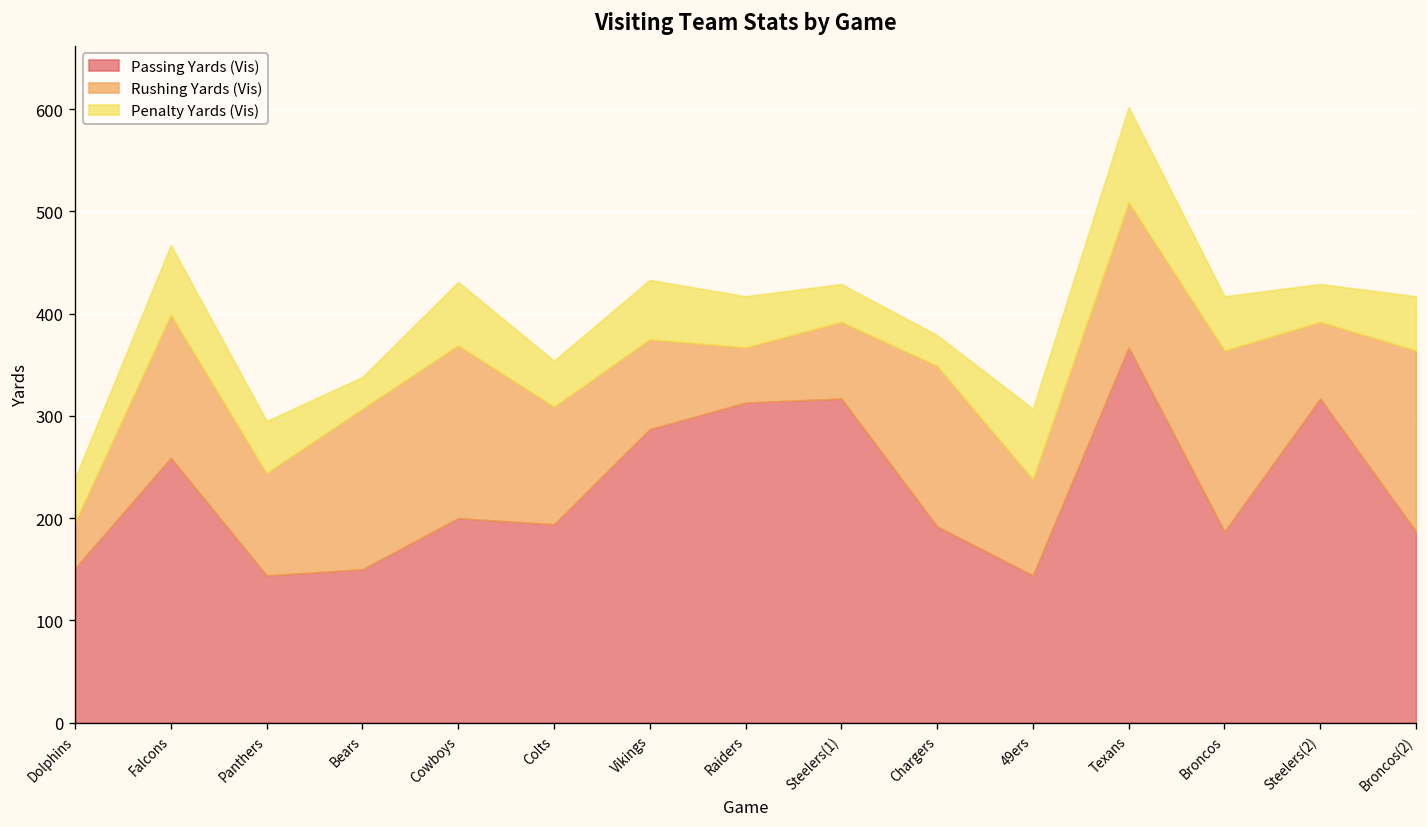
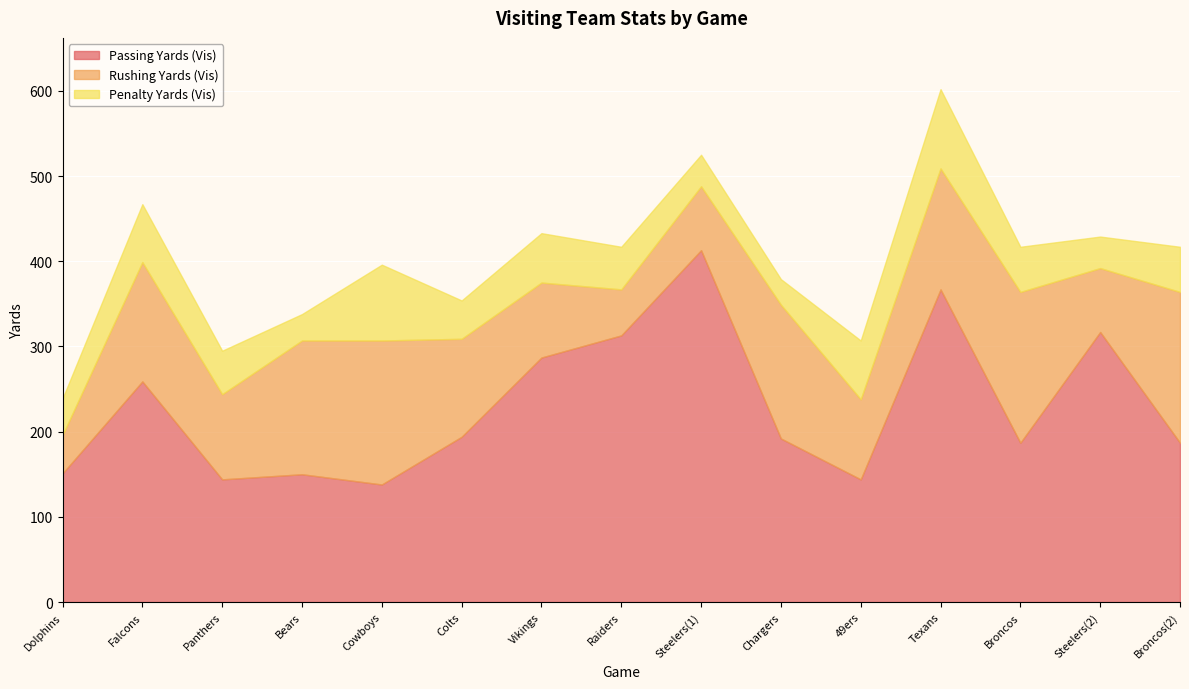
Passing Yards (Vis), Cowboys: 200 -> 140
Penalty Yards (Vis), Cowboys: 60 -> 90
Passing Yards (Vis), Steelers(1): 320 -> 410
